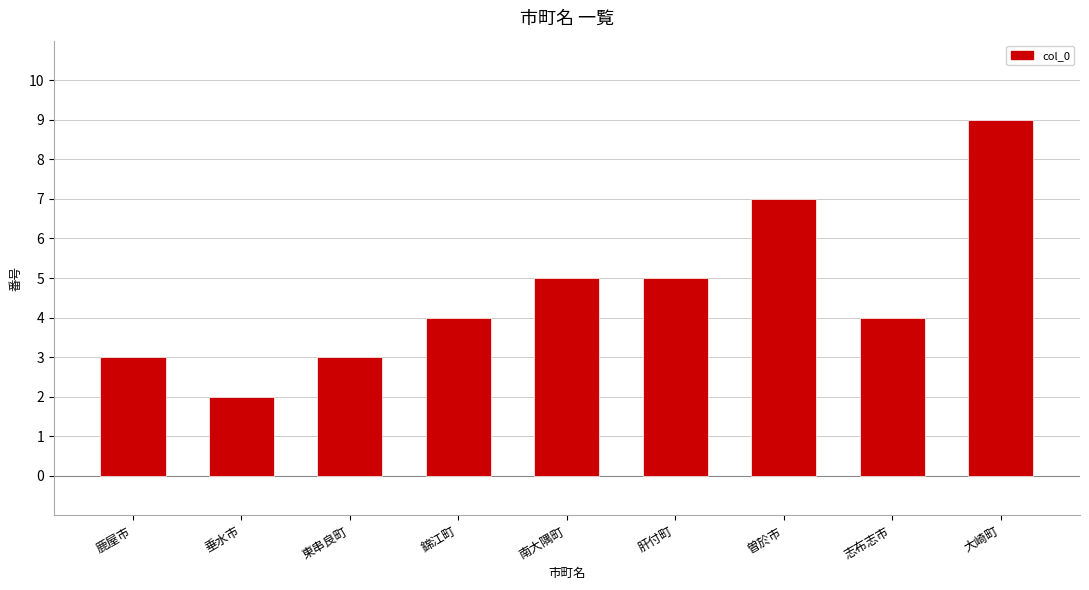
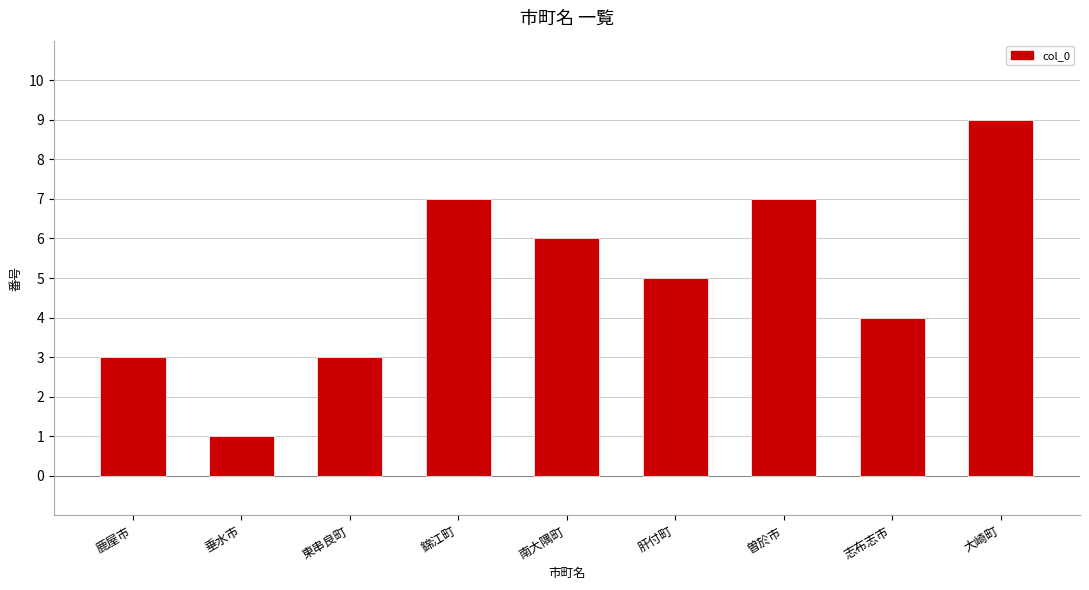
垂水市: 2 -> 1
錦江町: 4 -> 7
南大隅町: 5 -> 6
